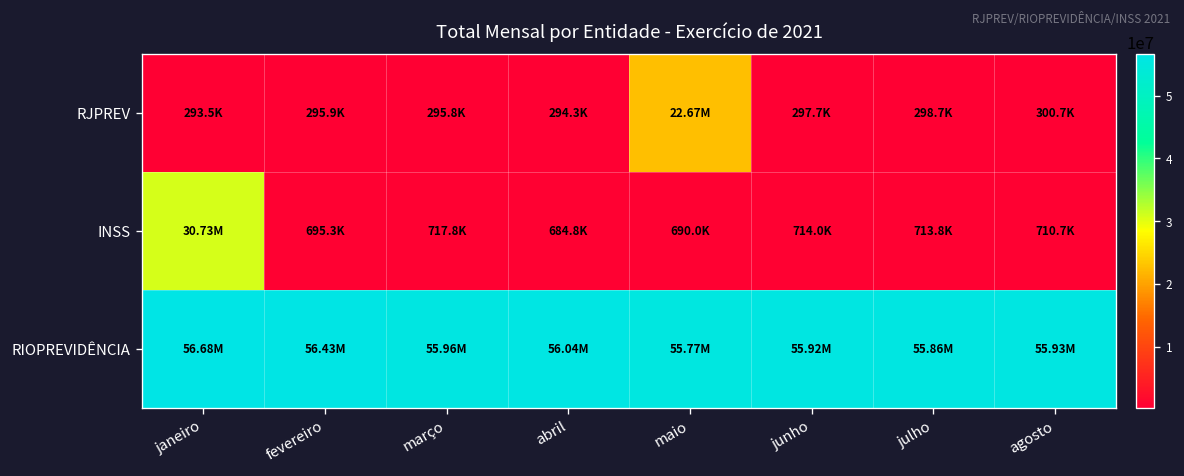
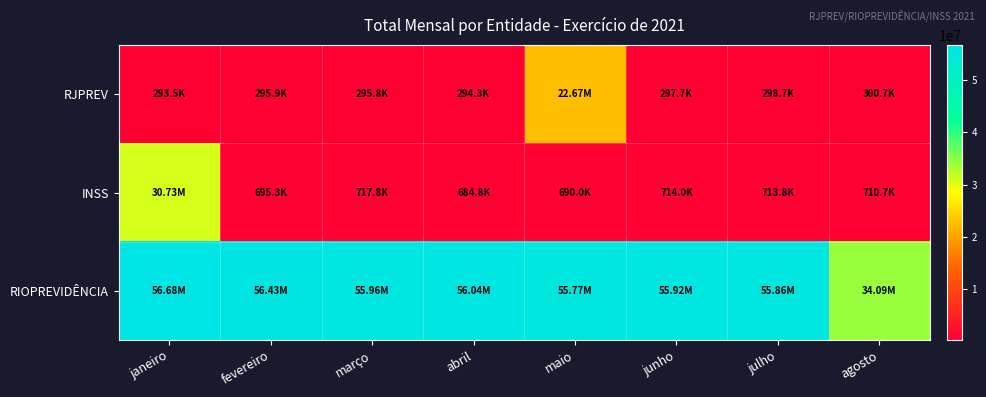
RIOPREVIDÊNCIA, agosto: 55.93M -> 34.09M
